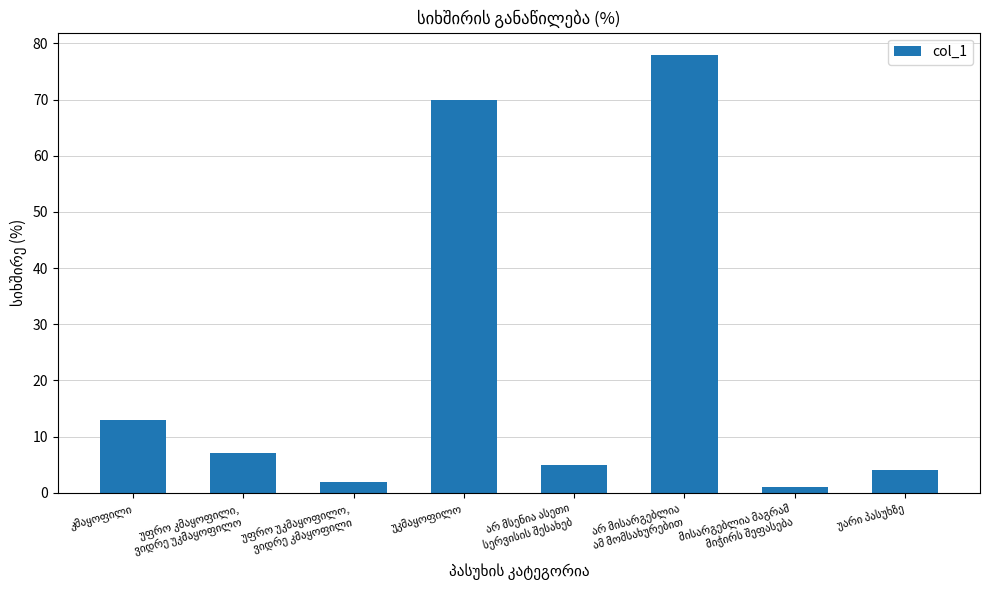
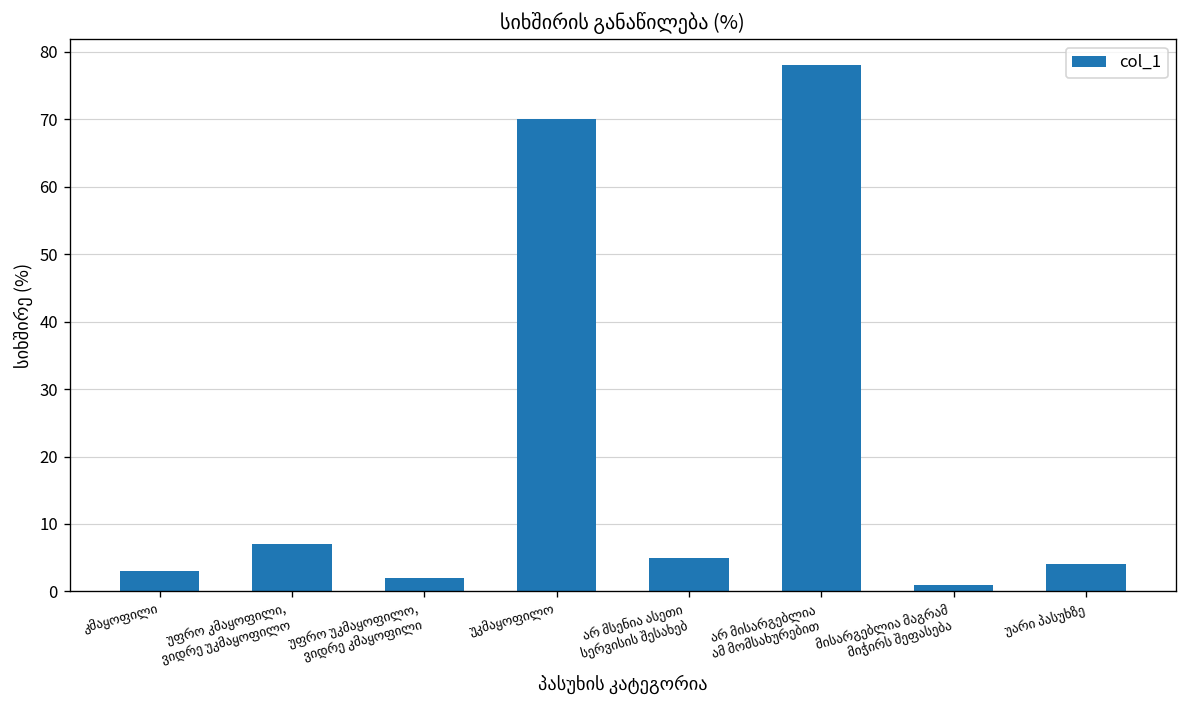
კმაყოფილი: 13 -> 3
